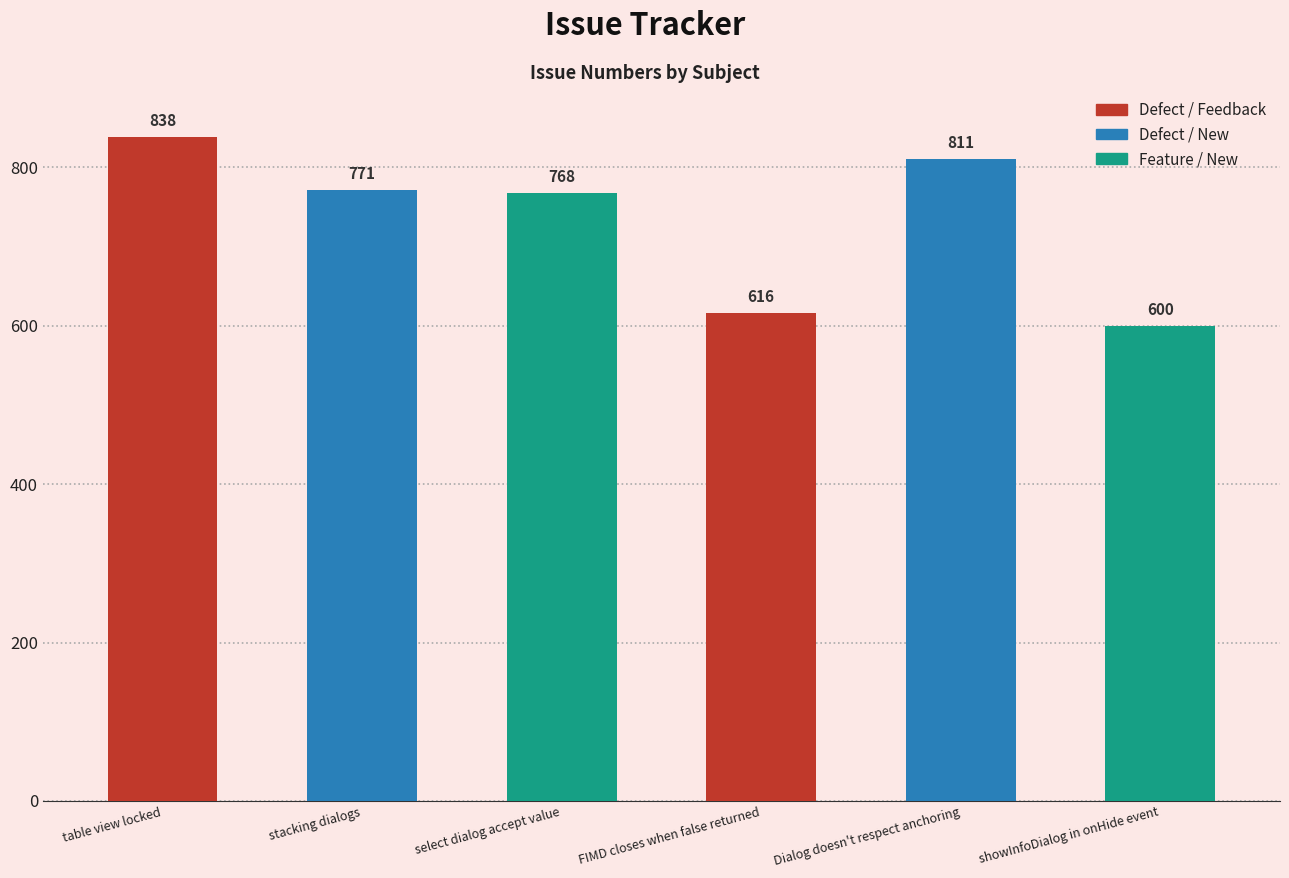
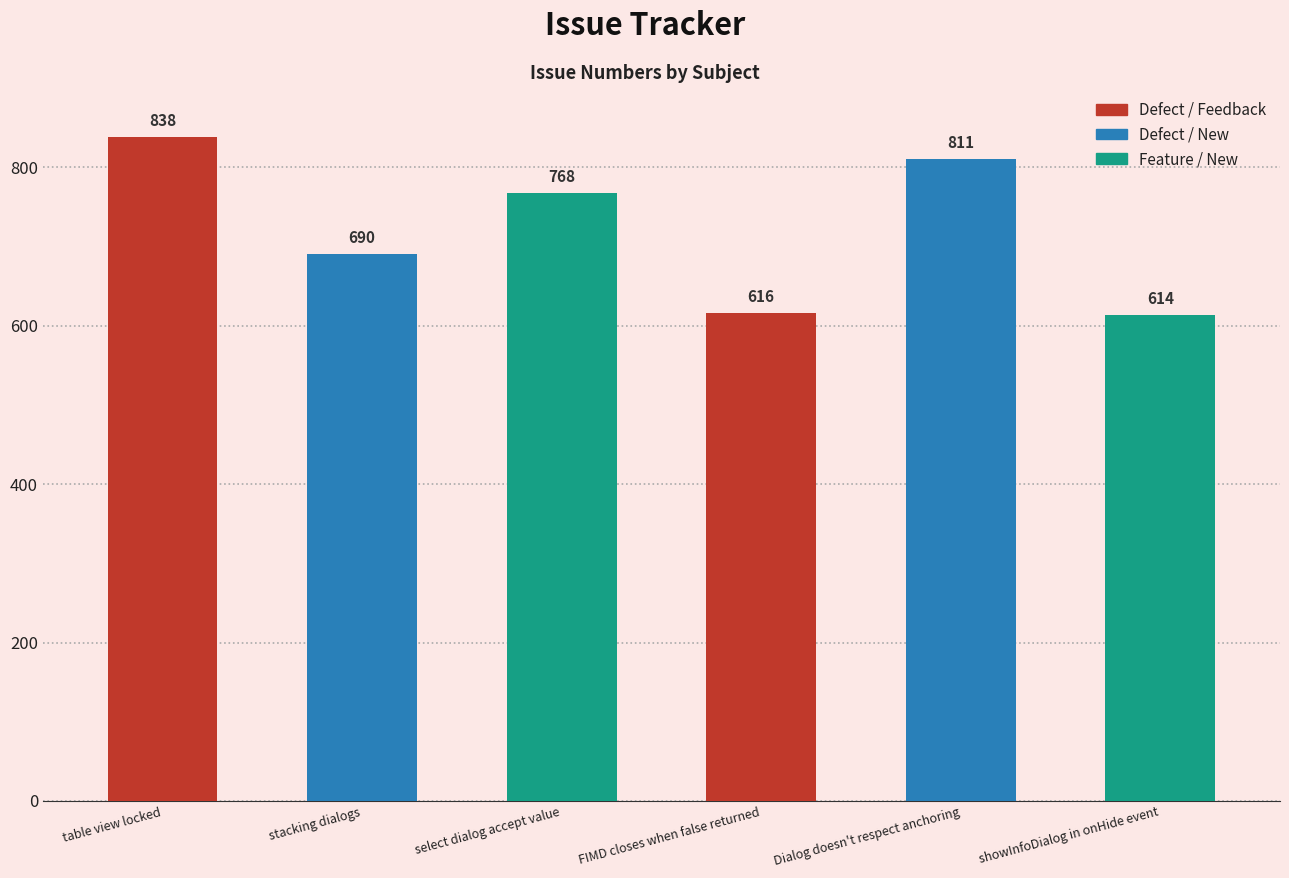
stacking dialogs: 771 -> 690
showInfoDialog in onHide event: 600 -> 614
